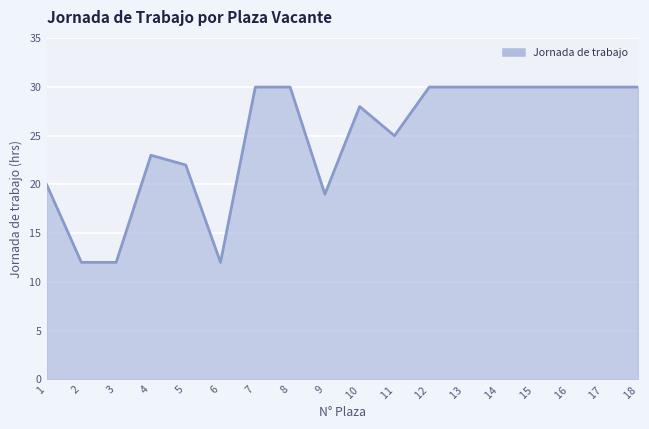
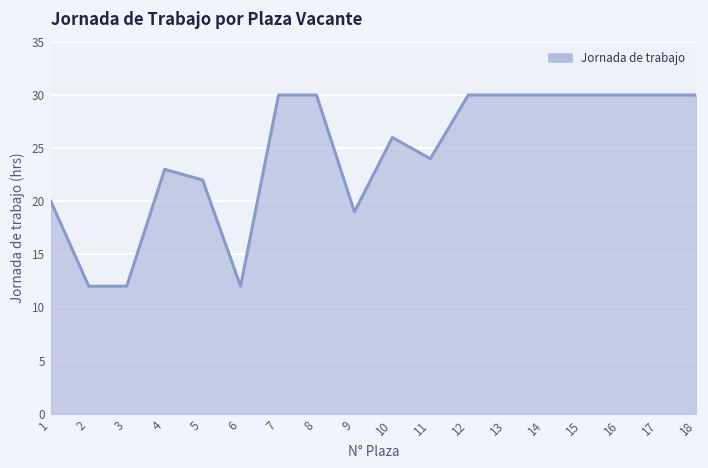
10: 28 -> 26
11: 25 -> 24
